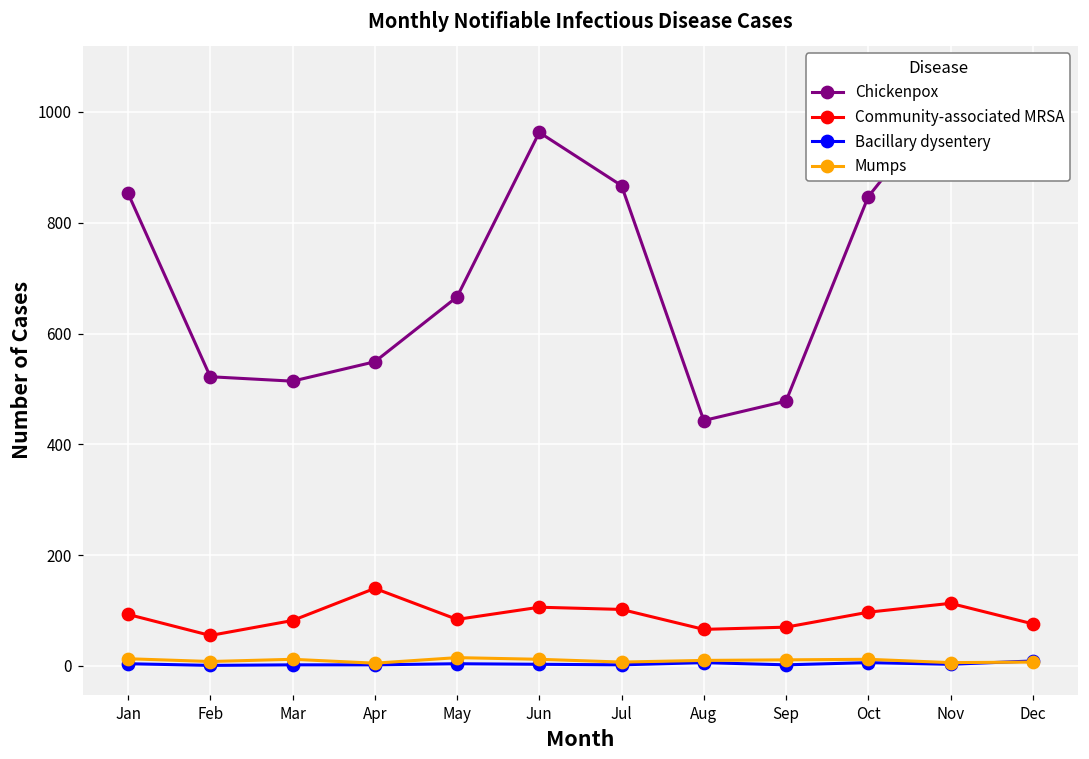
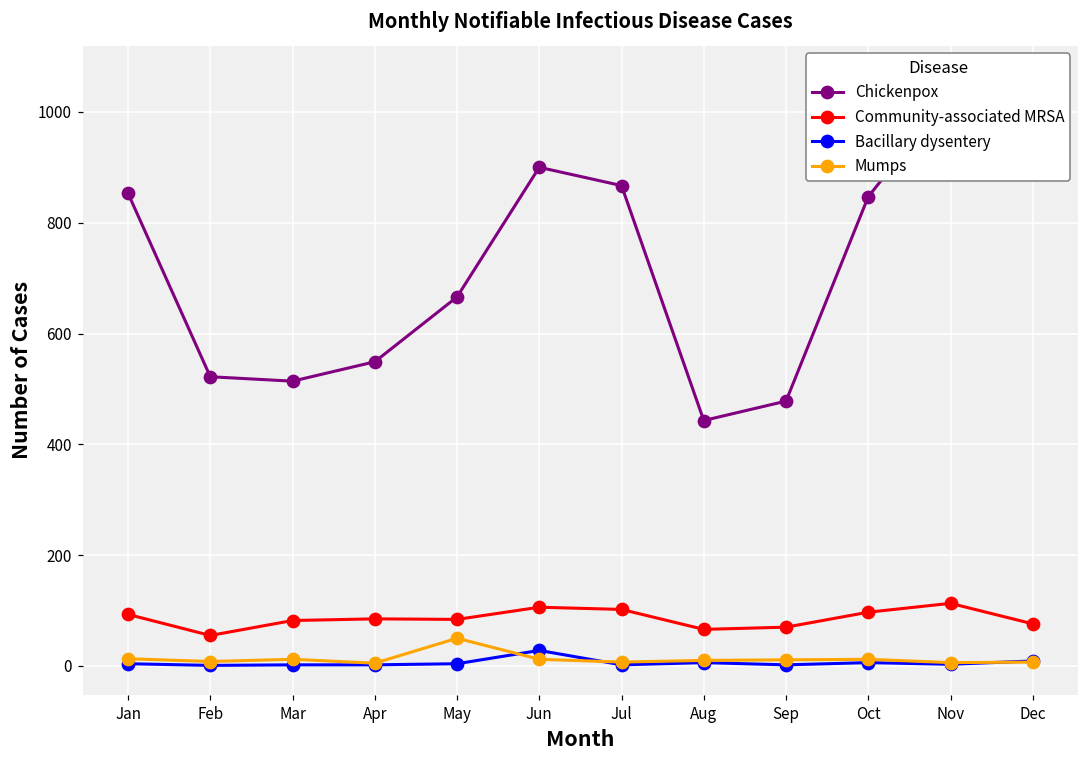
Community-associated MRSA, Apr: 140 -> 90
Mumps, May: 20 -> 50
Chickenpox, Jun: 960 -> 900
Bacillary dysentery, Jun: 0 -> 30
